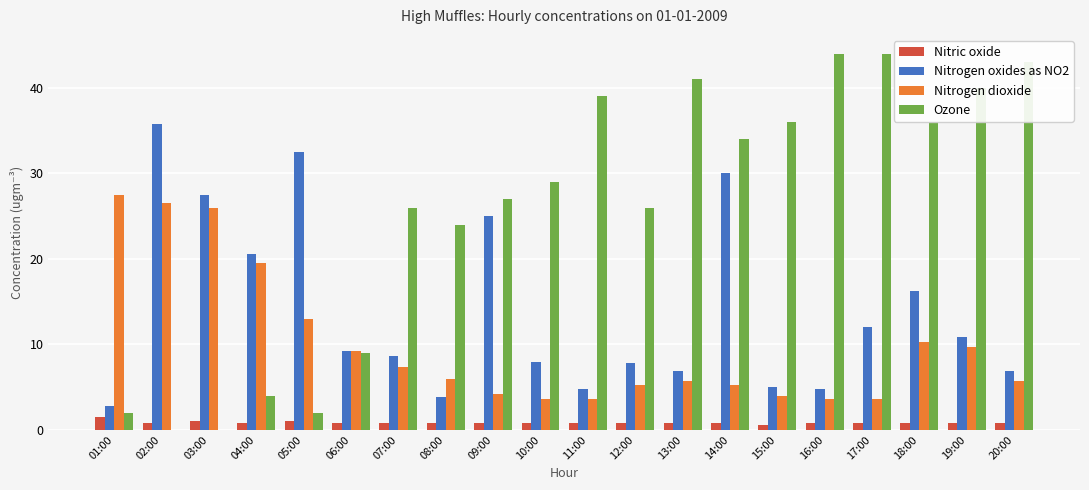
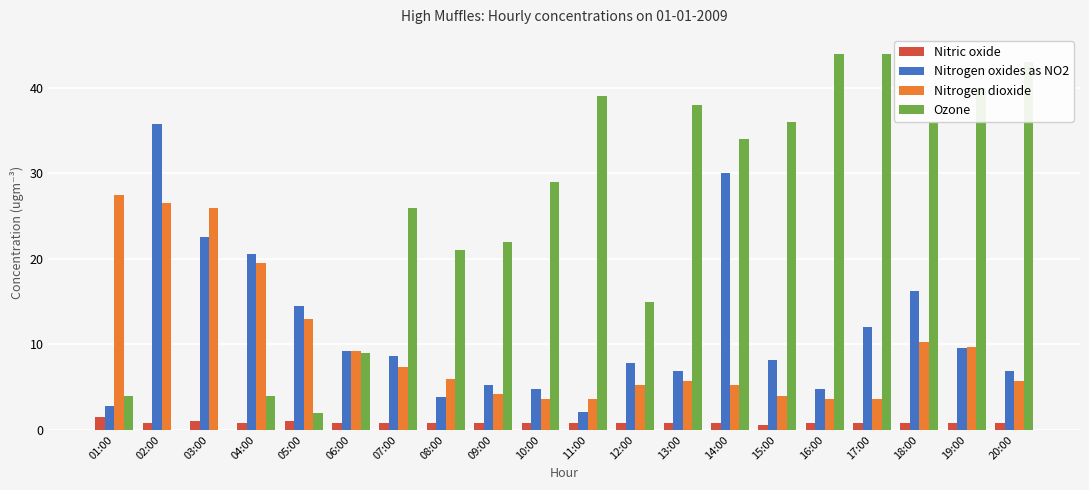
Ozone, 01:00: 2 -> 4
Nitrogen oxides as NO2, 03:00: 28 -> 23
Nitrogen oxides as NO2, 05:00: 33 -> 15
Ozone, 08:00: 24 -> 21
Nitrogen oxides as NO2, 09:00: 25 -> 5
Ozone, 09:00: 27 -> 22
Nitrogen oxides as NO2, 10:00: 8 -> 5
Nitrogen oxides as NO2, 11:00: 5 -> 2
Ozone, 12:00: 26 -> 15
Ozone, 13:00: 41 -> 38
Nitrogen oxides as NO2, 15:00: 5 -> 8
Nitrogen oxides as NO2, 19:00: 11 -> 10
